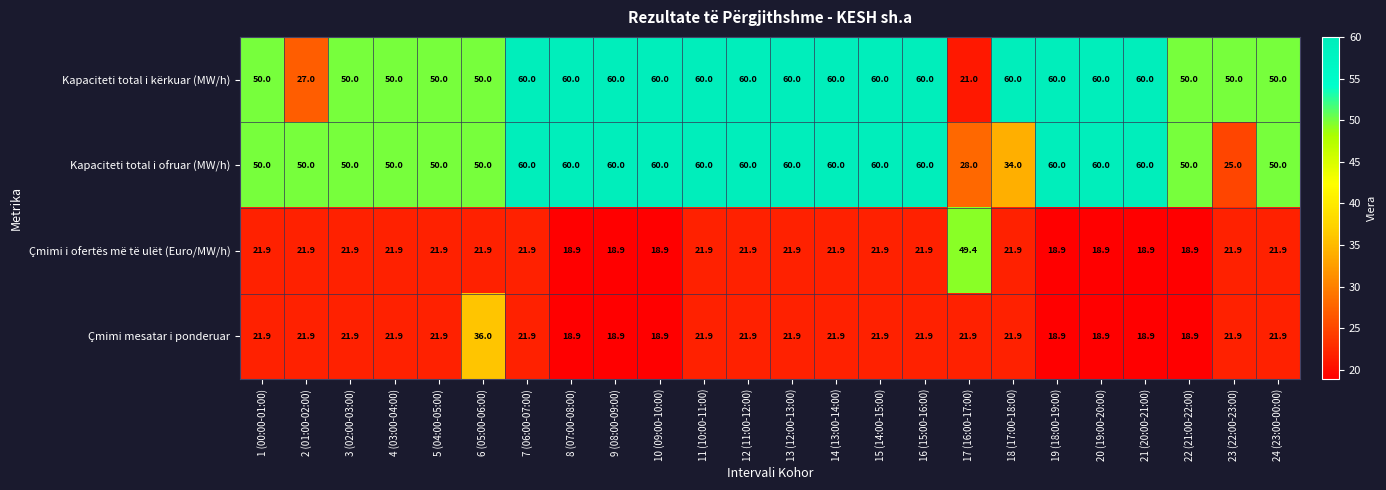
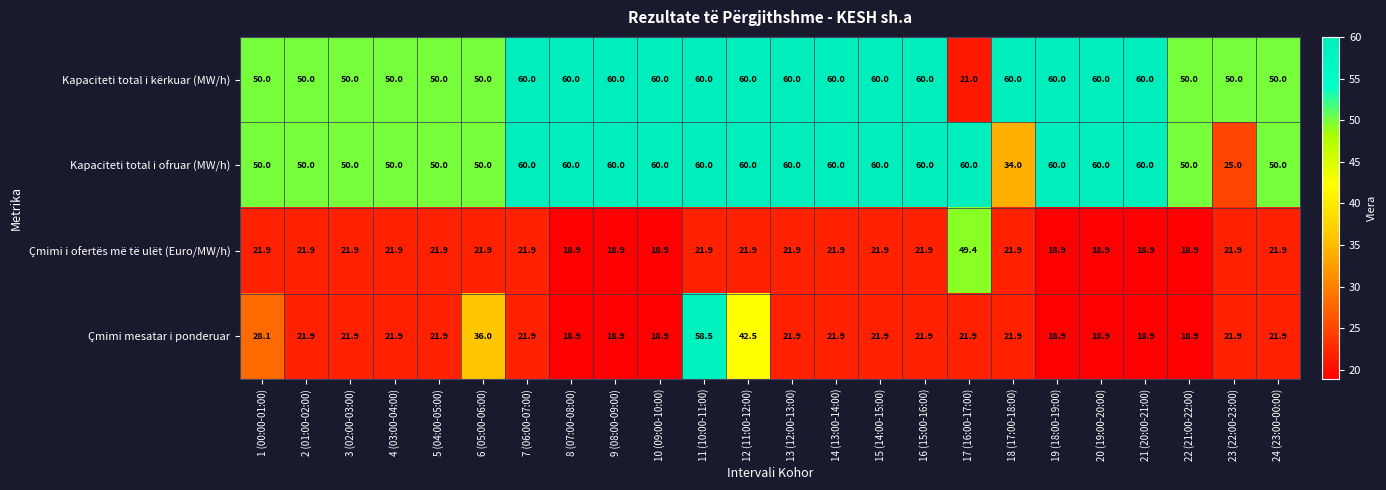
Kapaciteti total i kërkuar (MW/h), 2 (01:00-02:00): 27.0 -> 50.0
Kapaciteti total i ofruar (MW/h), 17 (16:00-17:00): 28.0 -> 60.0
Çmimi mesatar i ponderuar, 1 (00:00-01:00): 21.9 -> 28.1
Çmimi mesatar i ponderuar, 11 (10:00-11:00): 21.9 -> 58.5
Çmimi mesatar i ponderuar, 12 (11:00-12:00): 21.9 -> 42.5
